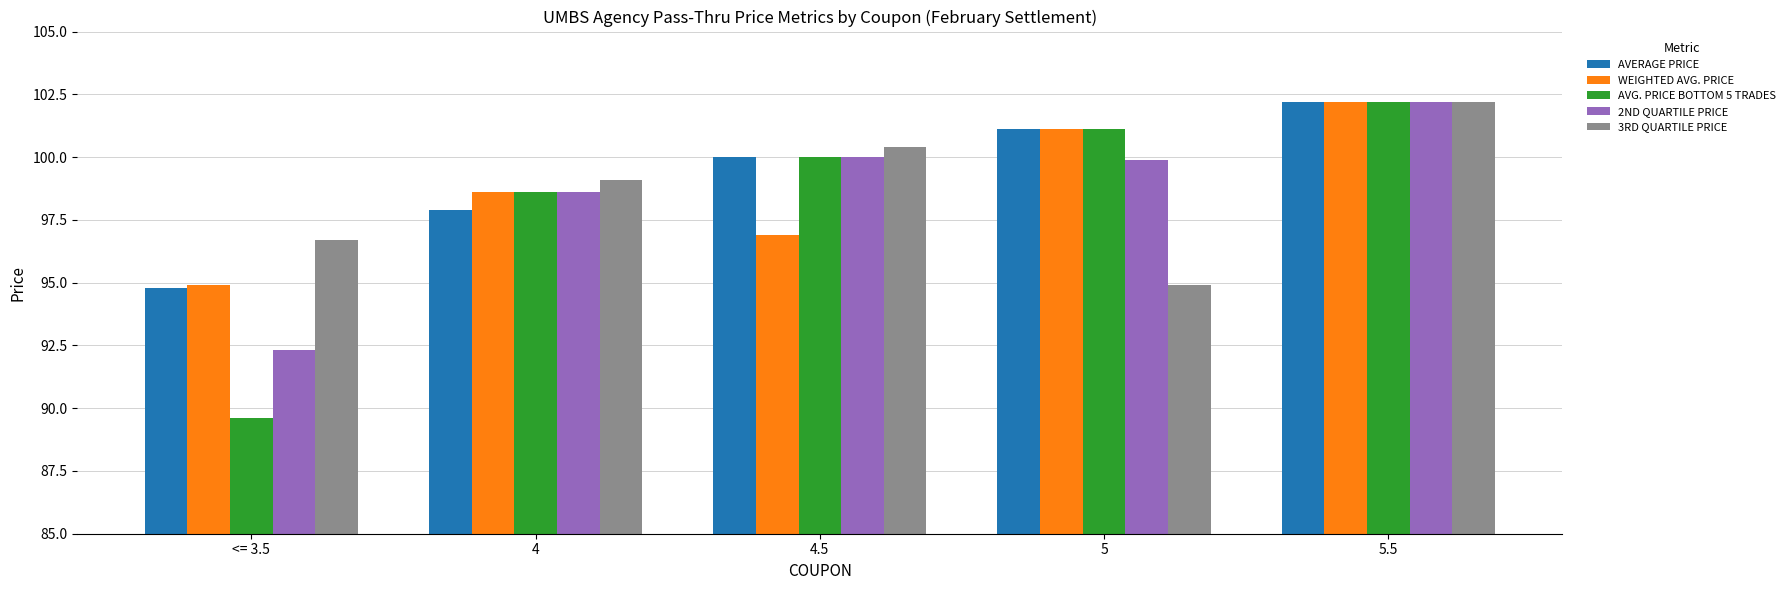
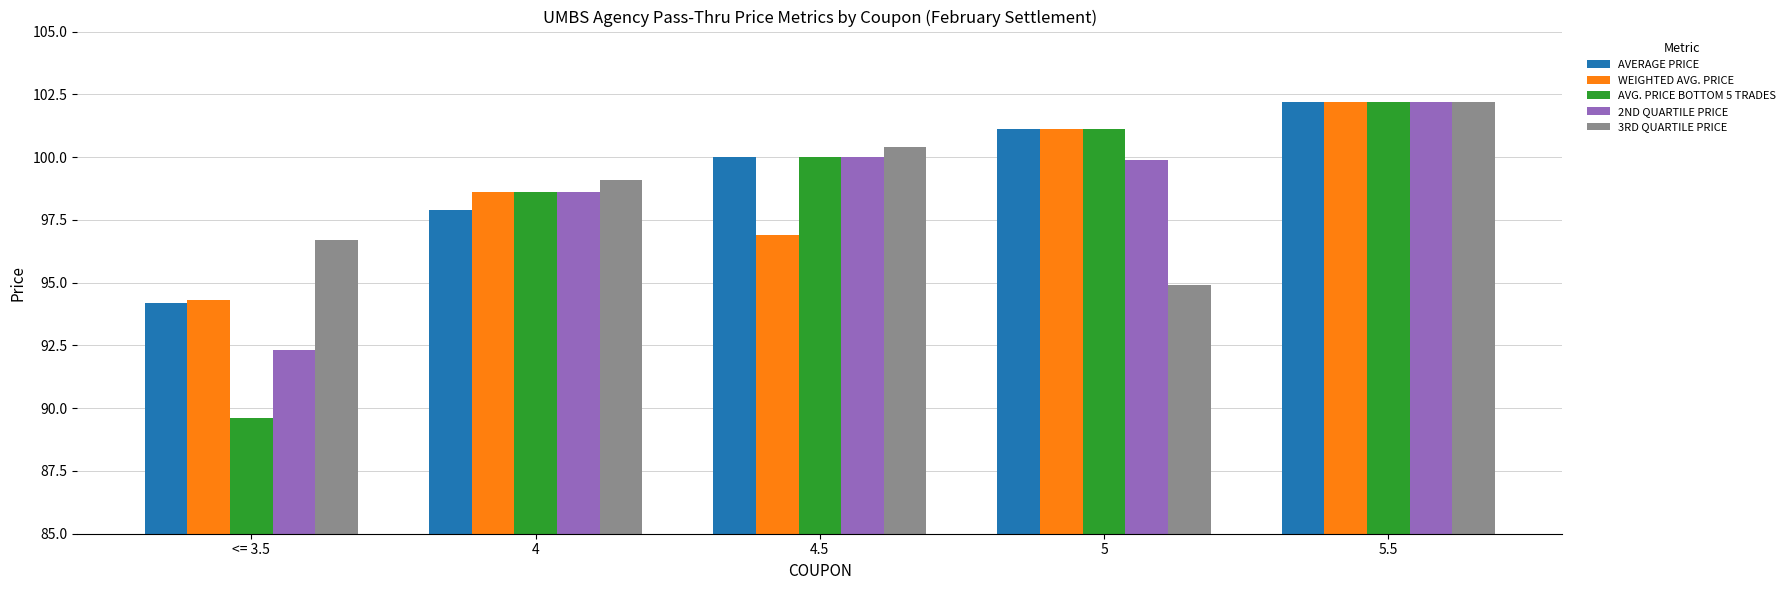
AVERAGE PRICE, <= 3.5: 94.8 -> 94.2
WEIGHTED AVG. PRICE, <= 3.5: 94.9 -> 94.3
